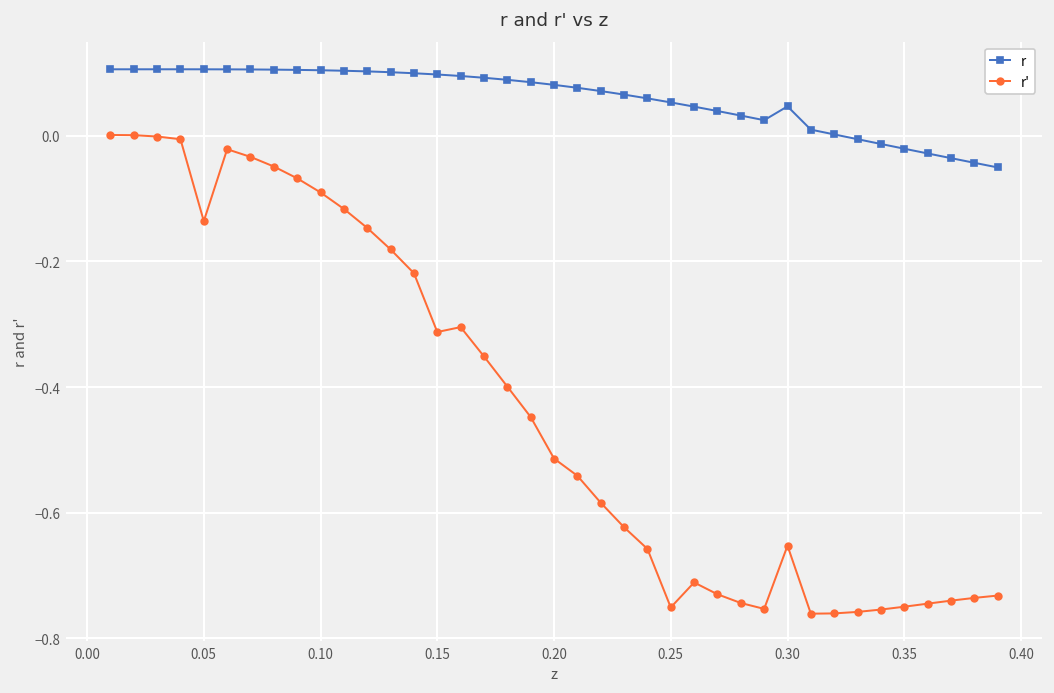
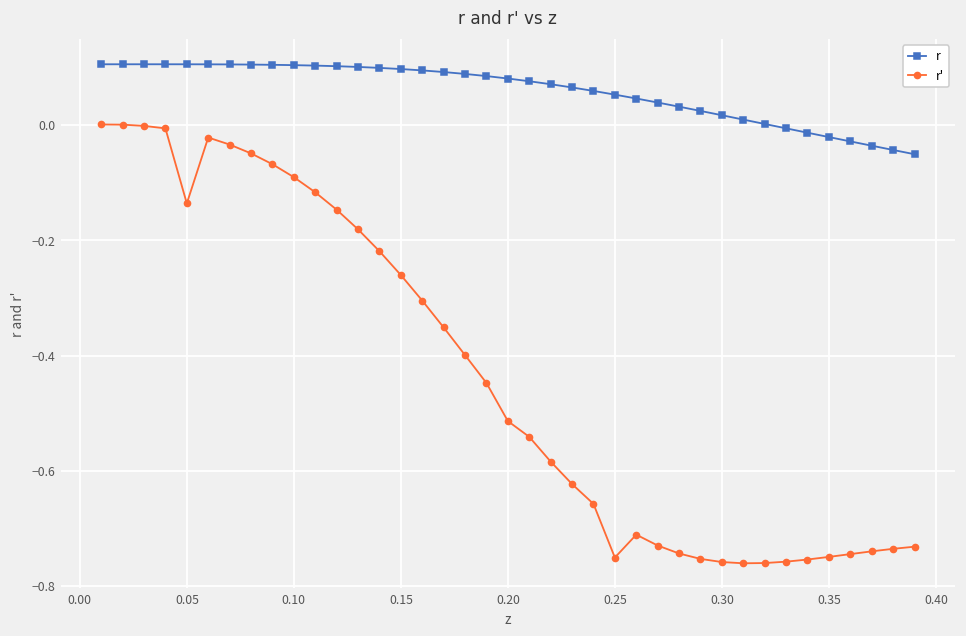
r', 0.15: -0.31 -> -0.26
r, 0.30: 0.05 -> 0.02
r', 0.30: -0.65 -> -0.76
